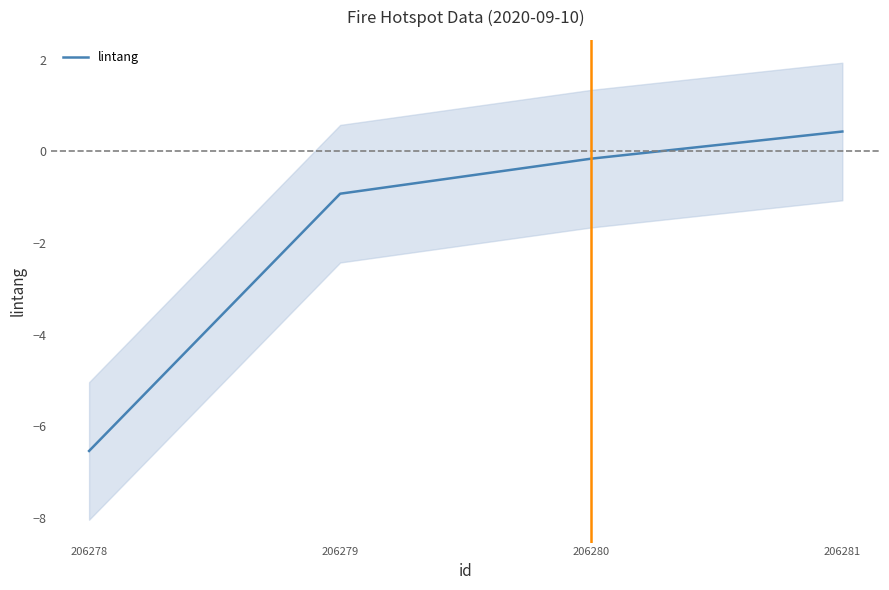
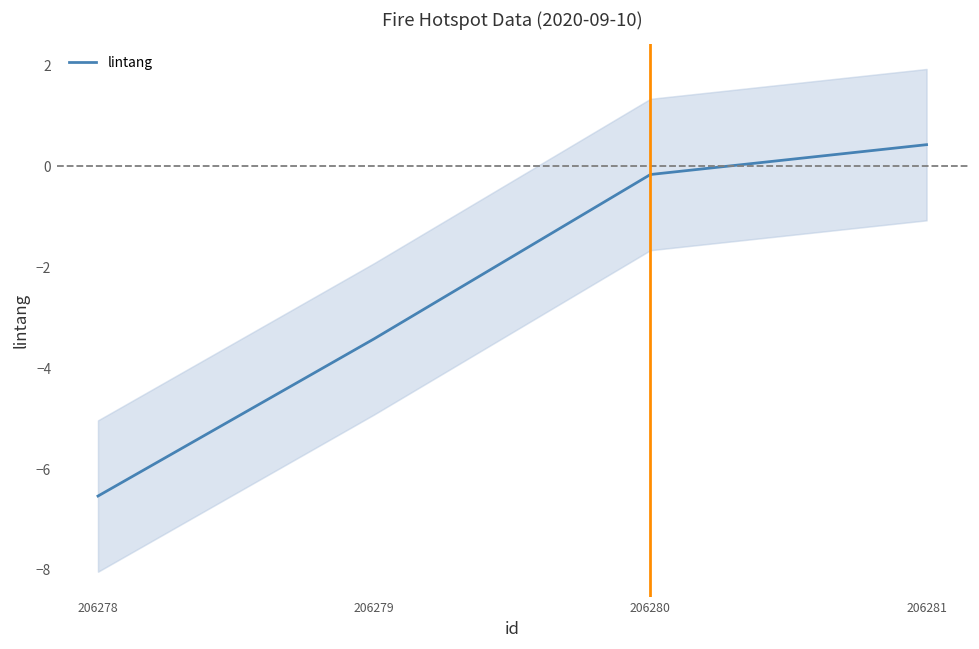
lintang, 206279: -0.9 -> -3.4
